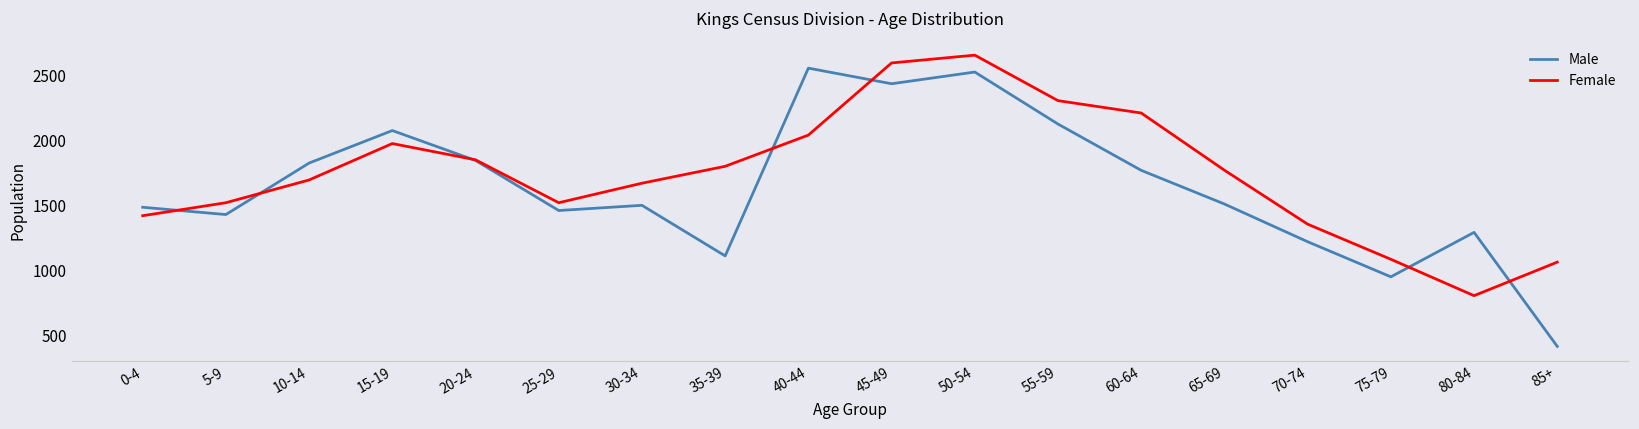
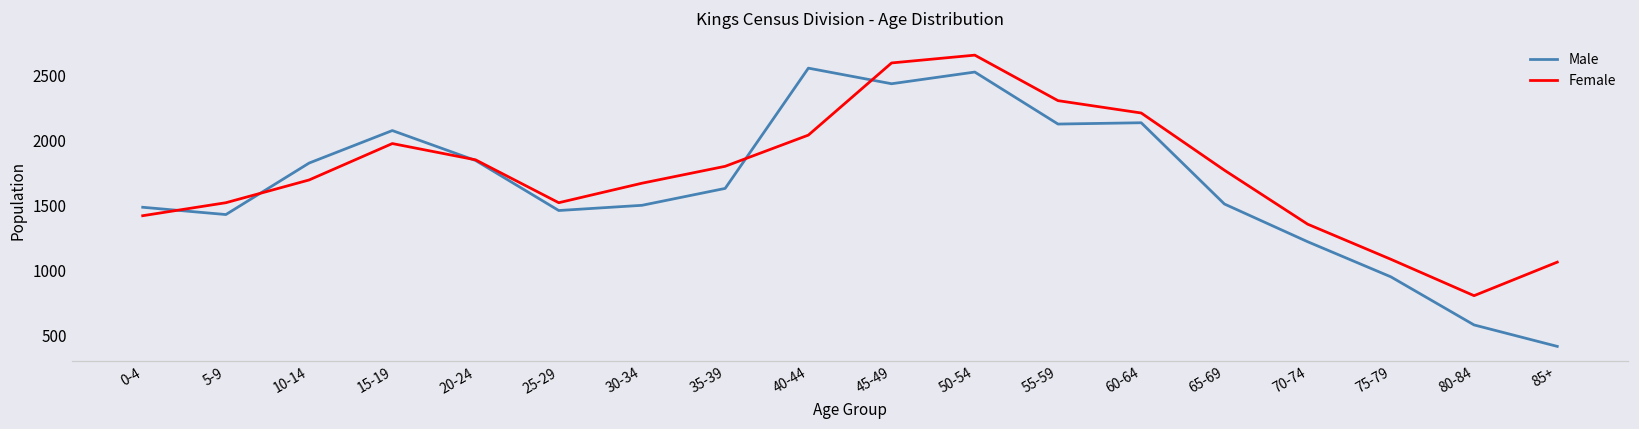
Male, 35-39: 1120 -> 1640
Male, 60-64: 1770 -> 2140
Male, 80-84: 1300 -> 590
